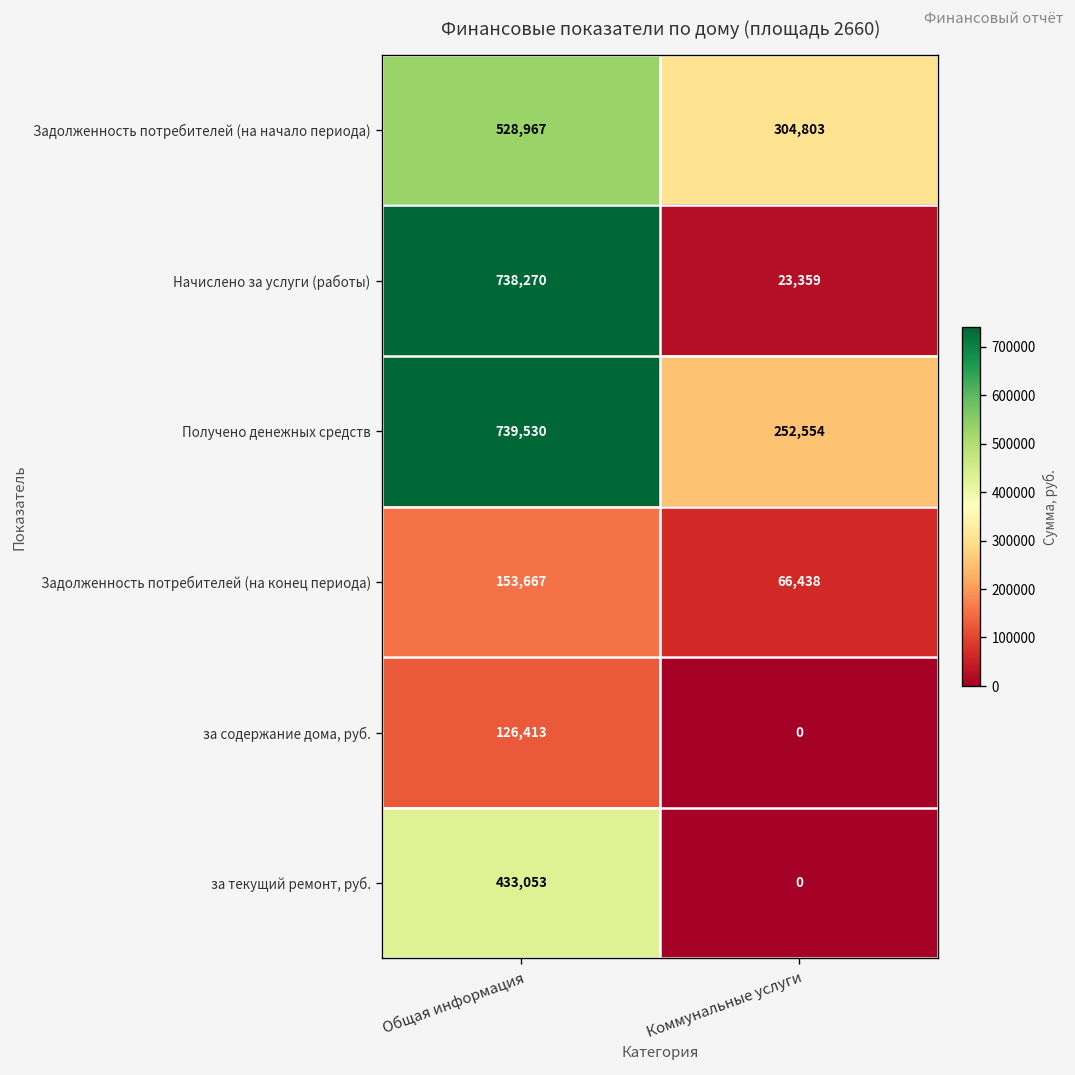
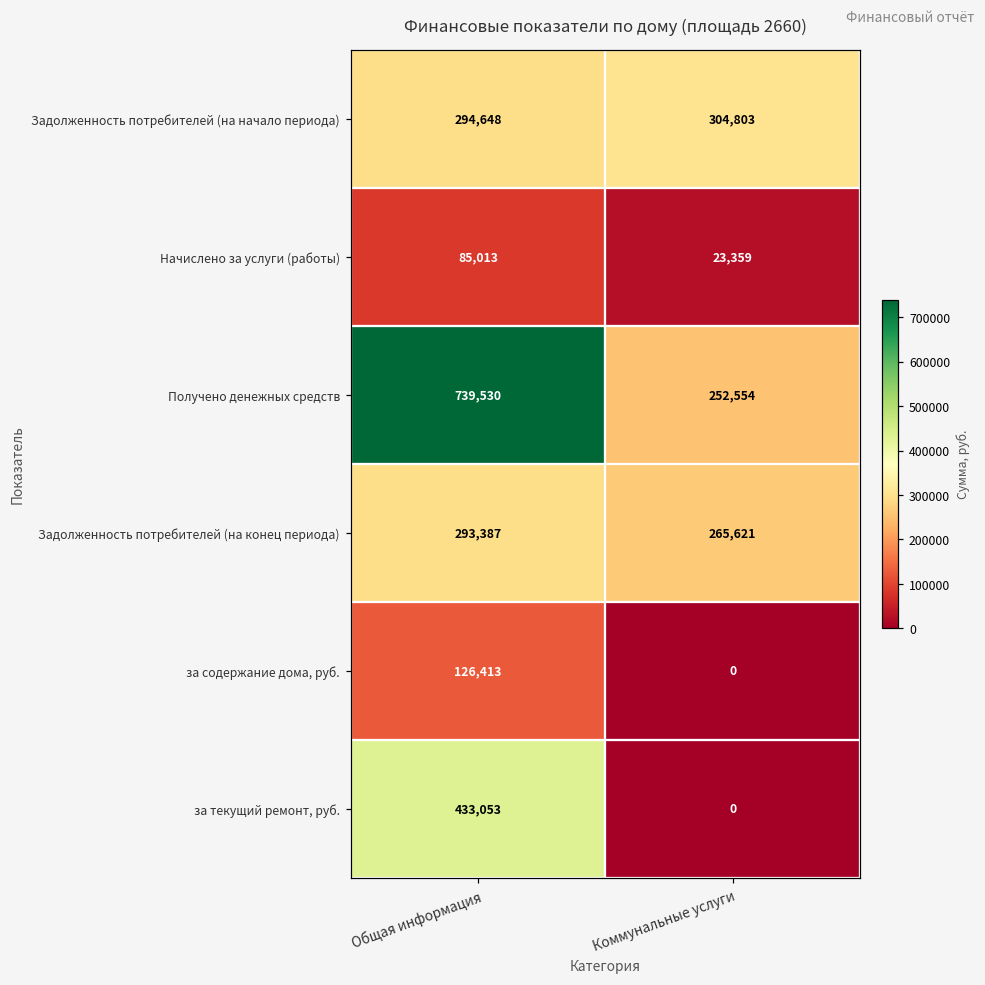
Задолженность потребителей (на начало периода), Общая информация: 528,967 -> 294,648
Начислено за услуги (работы), Общая информация: 738,270 -> 85,013
Задолженность потребителей (на конец периода), Общая информация: 153,667 -> 293,387
Задолженность потребителей (на конец периода), Коммунальные услуги: 66,438 -> 265,621
